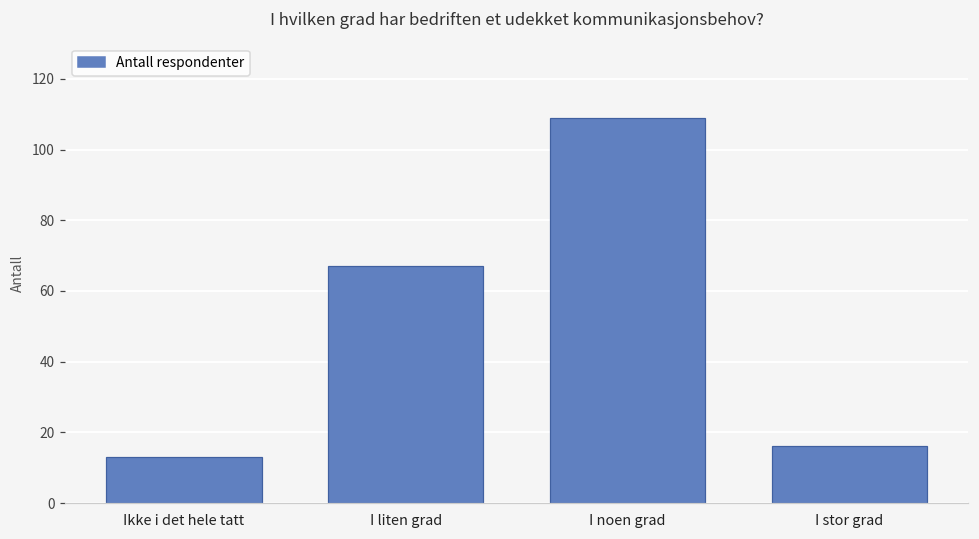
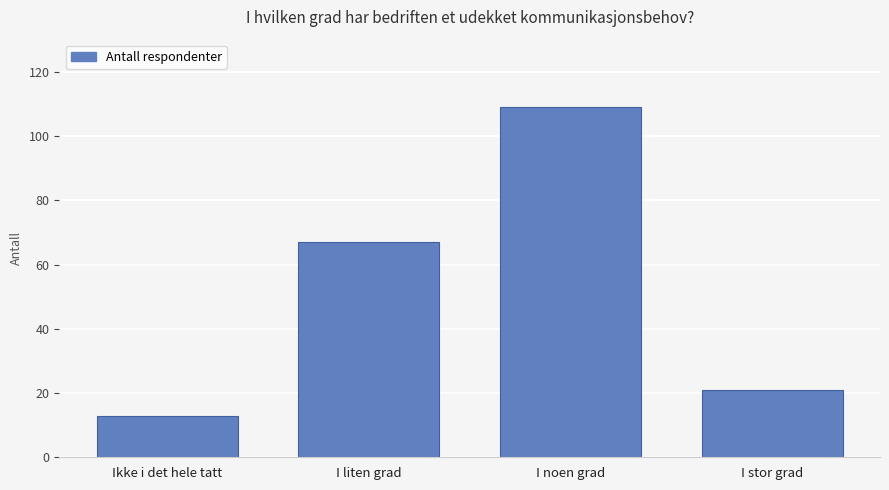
I stor grad: 16 -> 21
